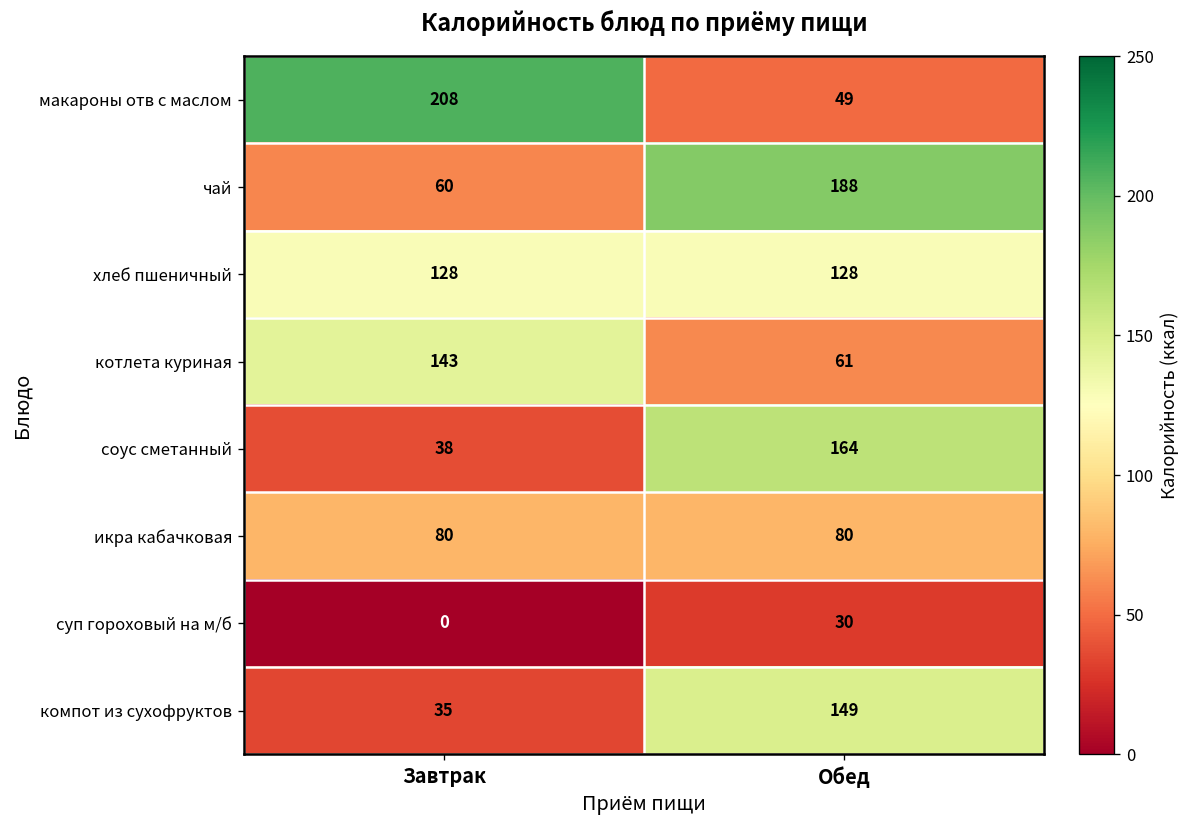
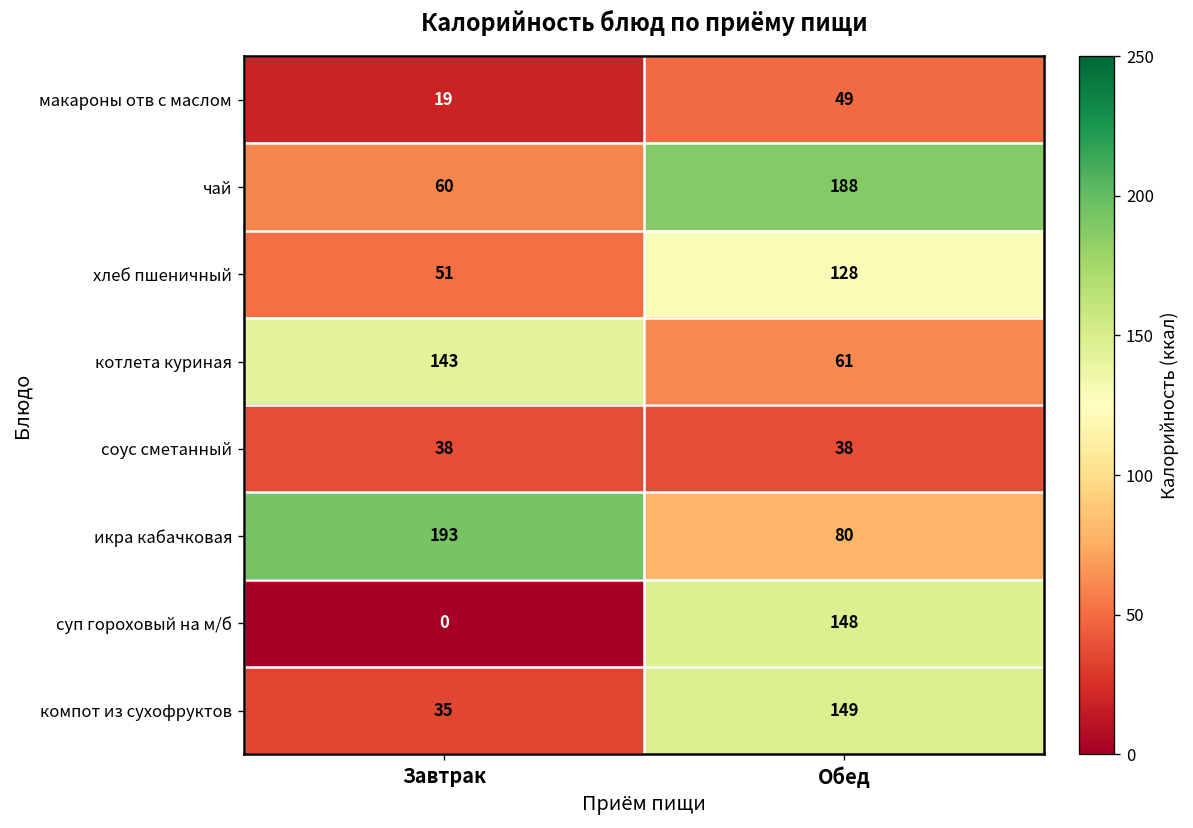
макароны отв с маслом, Завтрак: 208 -> 19
хлеб пшеничный, Завтрак: 128 -> 51
соус сметанный, Обед: 164 -> 38
икра кабачковая, Завтрак: 80 -> 193
суп гороховый на м/б, Обед: 30 -> 148
